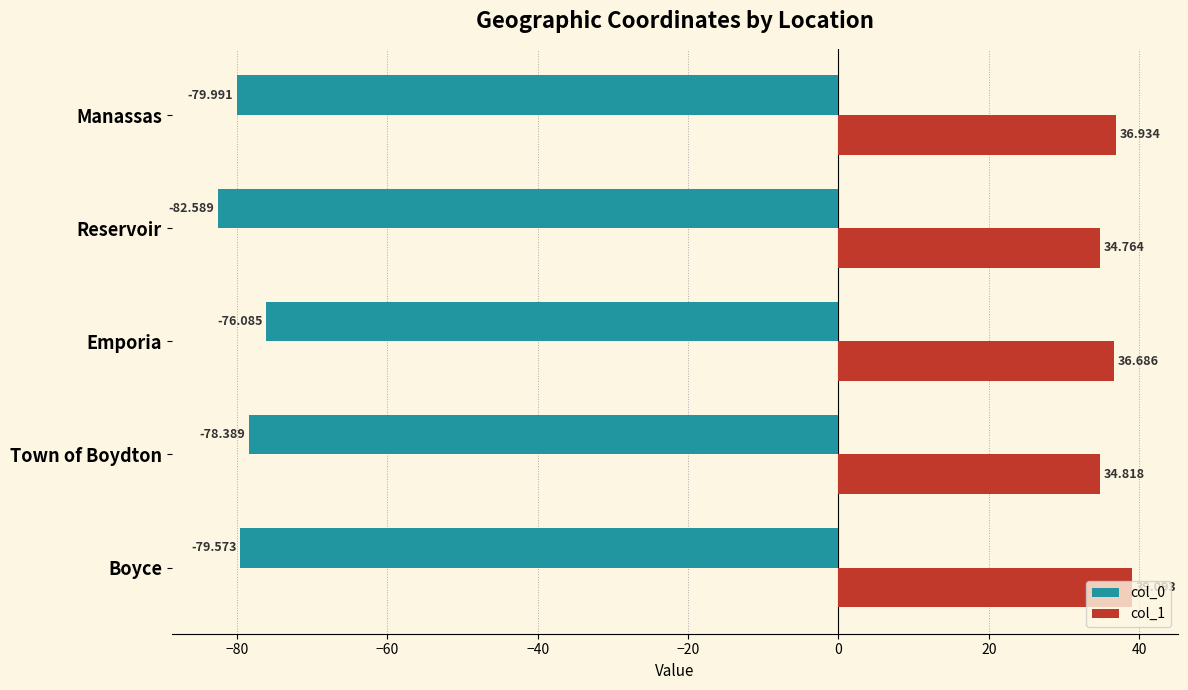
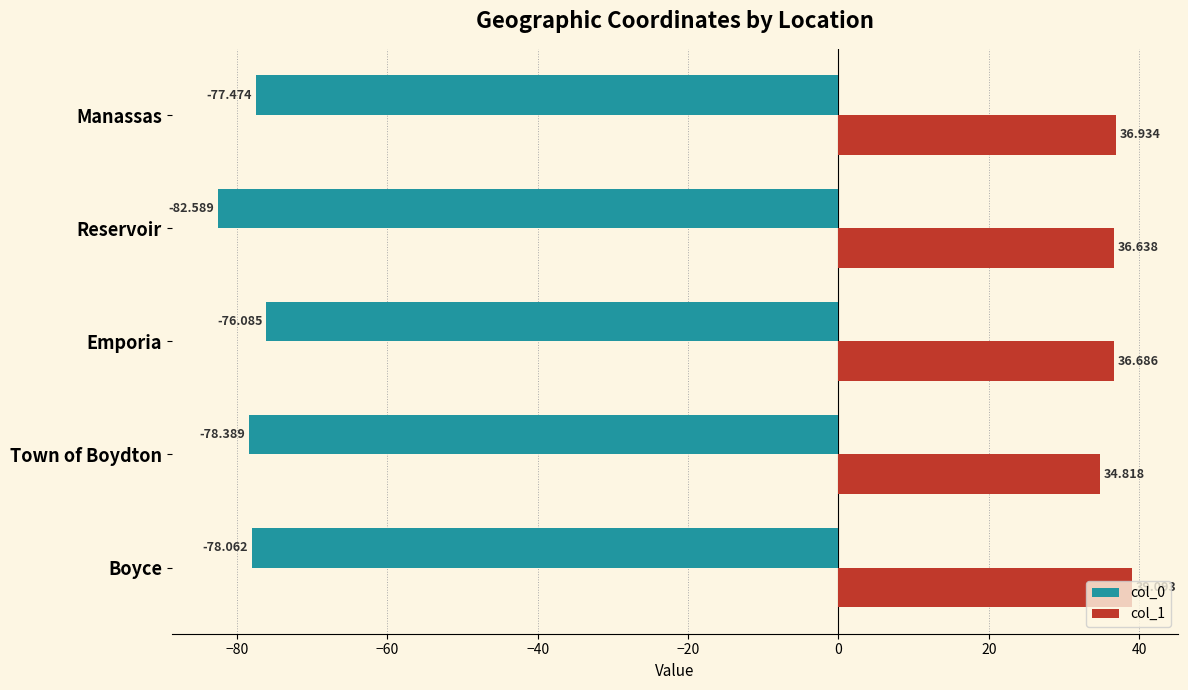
col_0, Manassas: -79.991 -> -77.474
col_1, Reservoir: 34.764 -> 36.638
col_0, Boyce: -79.573 -> -78.062
